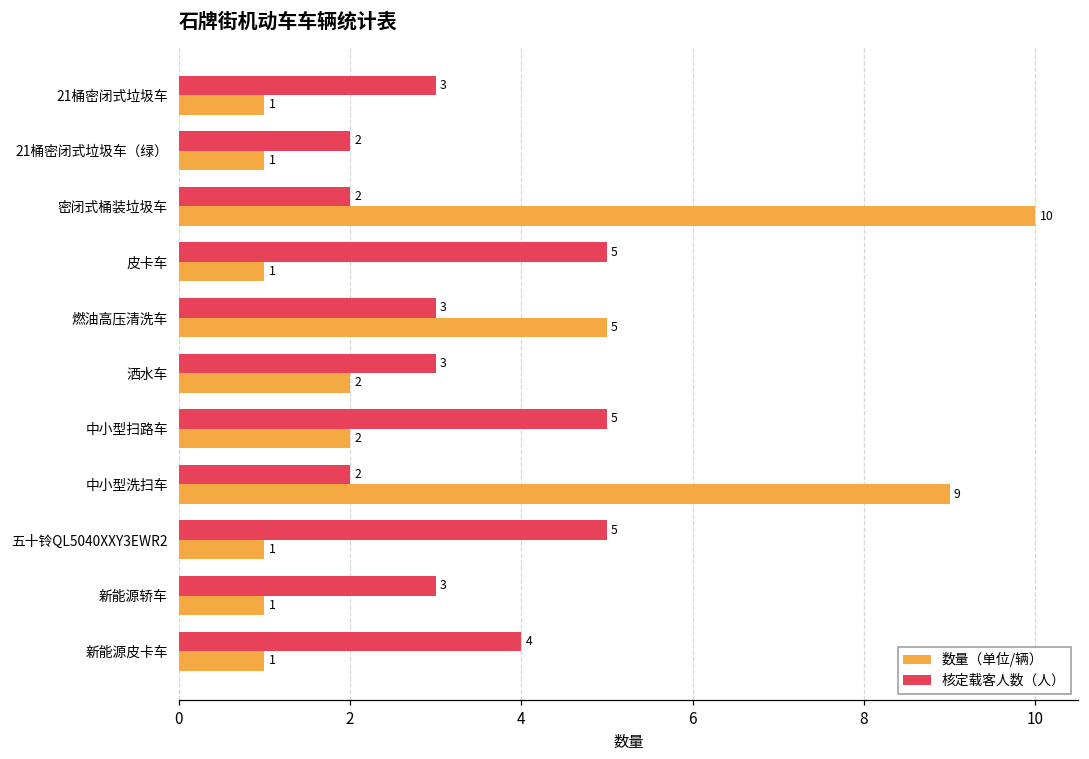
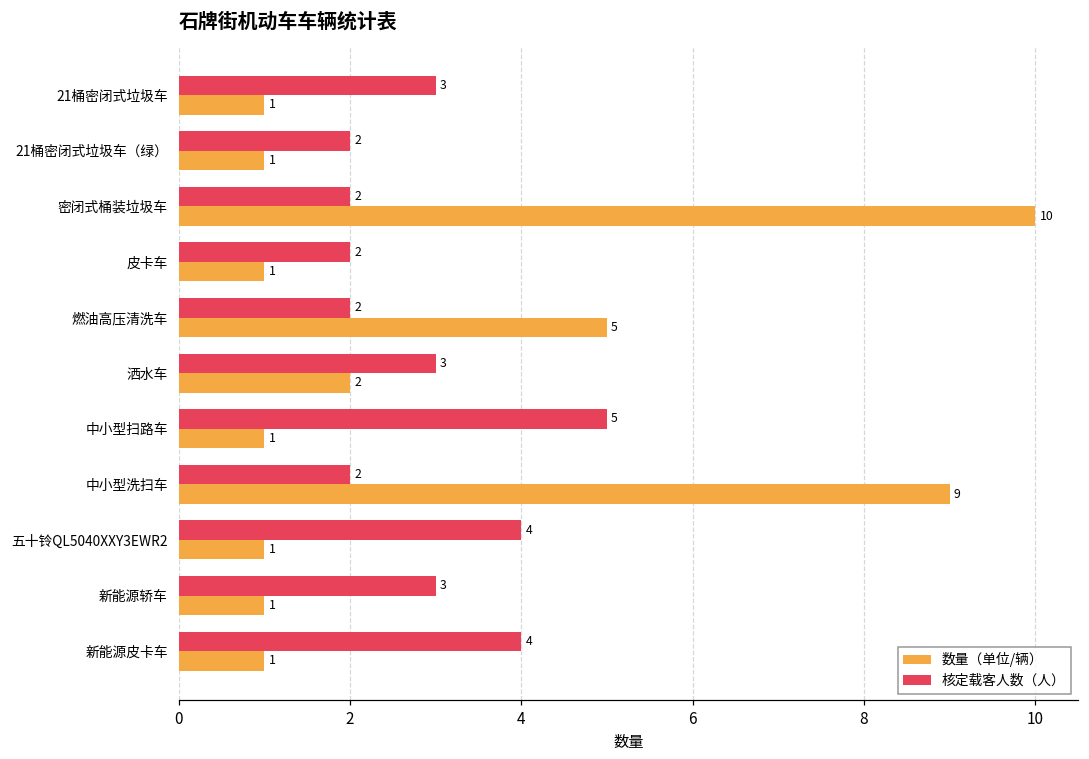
核定载客人数（人）, 皮卡车: 5 -> 2
核定载客人数（人）, 燃油高压清洗车: 3 -> 2
数量（单位/辆）, 中小型扫路车: 2 -> 1
核定载客人数（人）, 五十铃QL5040XXY3EWR2: 5 -> 4
